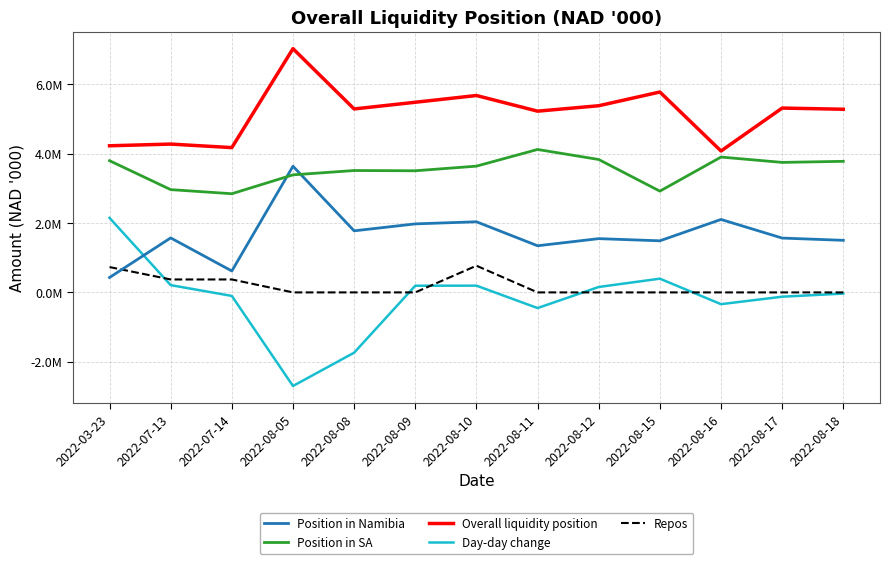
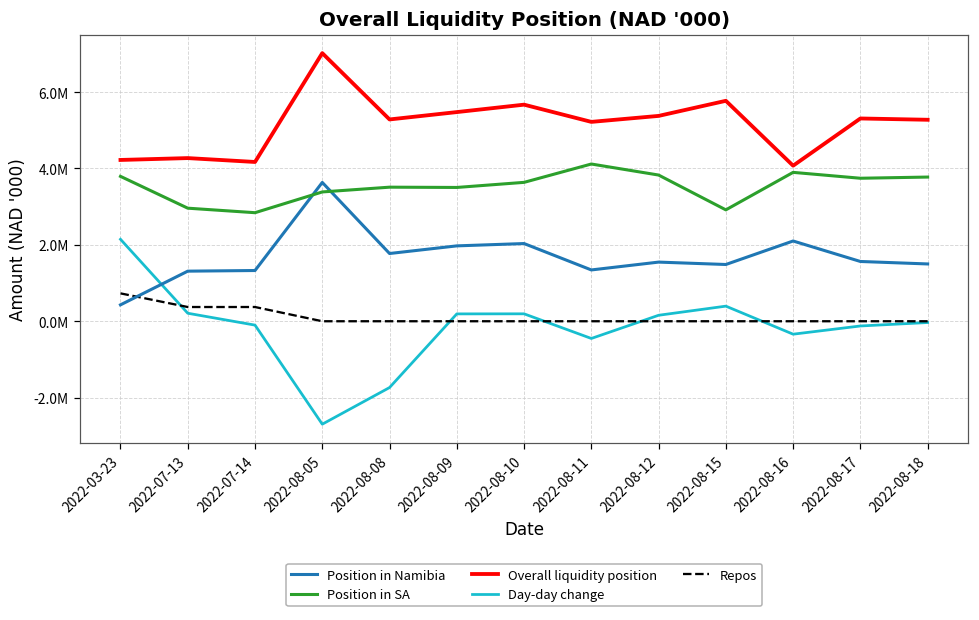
Position in Namibia, 2022-07-13: 1600000 -> 1300000
Position in Namibia, 2022-07-14: 600000 -> 1300000
Repos, 2022-08-10: 800000 -> 0
